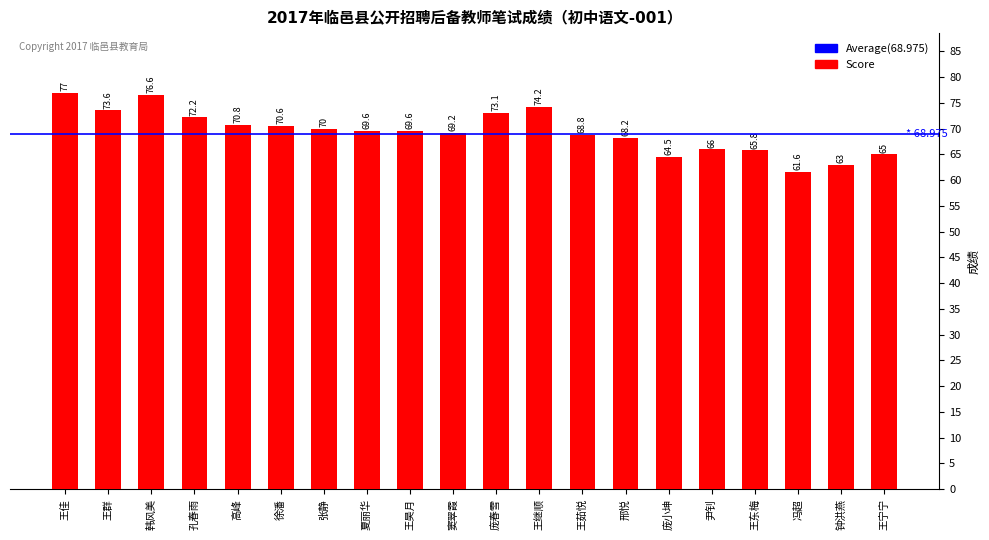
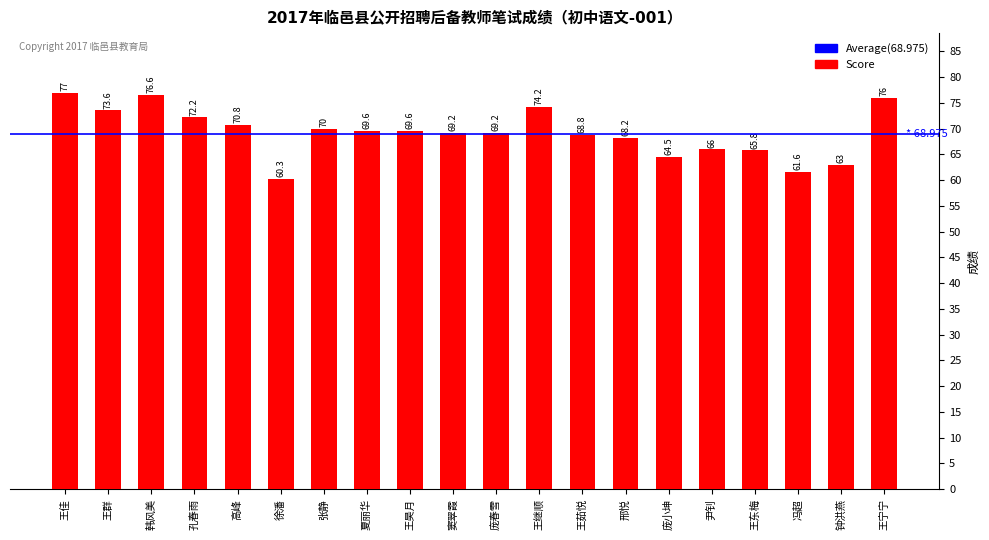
徐潘: 70.6 -> 60.3
庞春雪: 73.1 -> 69.2
王宁宁: 65 -> 76
